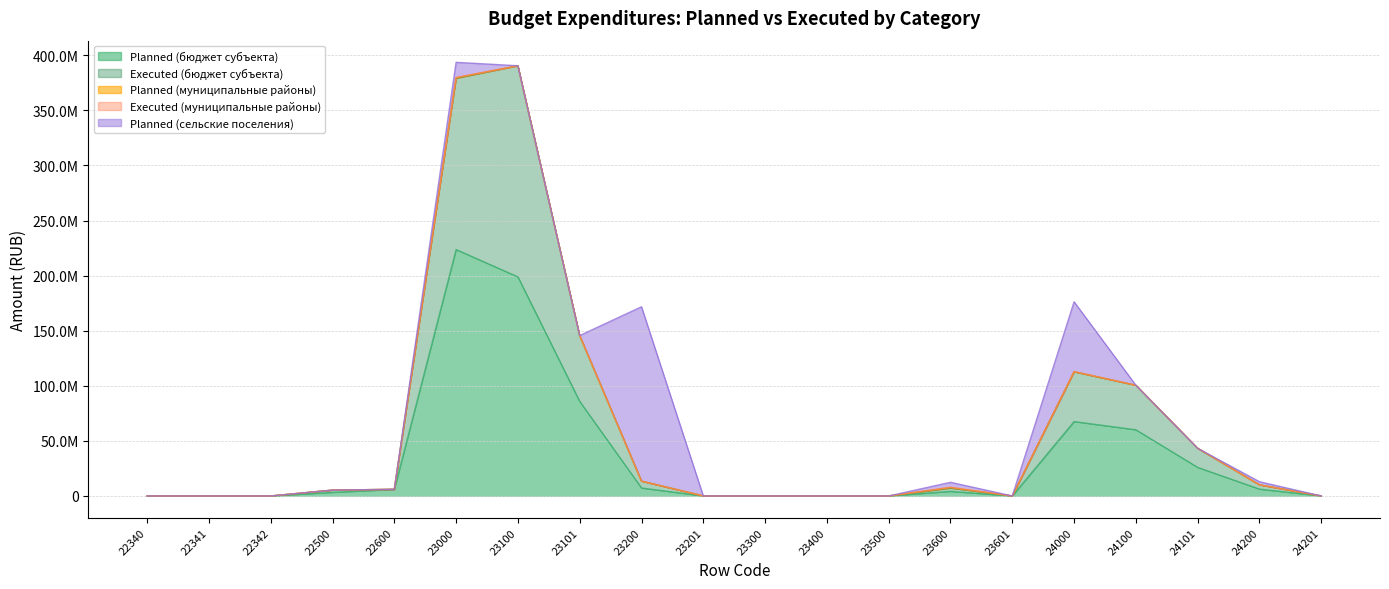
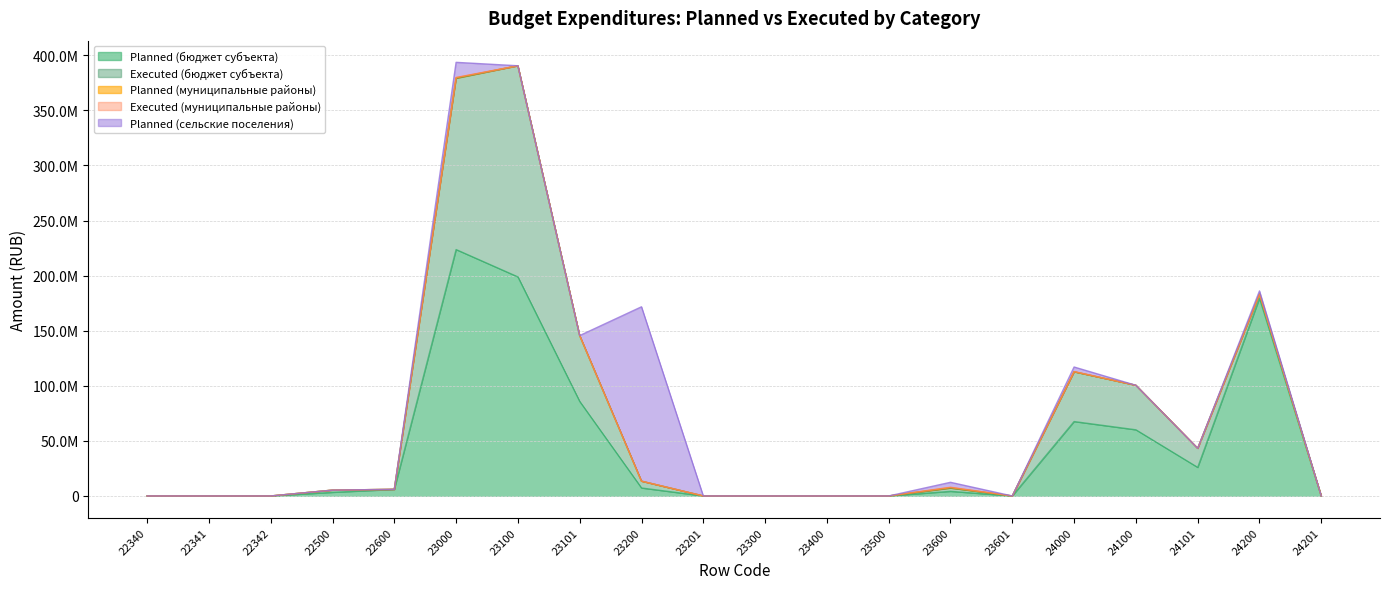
Planned (сельские поселения), 24000: 63000000 -> 4000000
Planned (бюджет субъекта), 24200: 6000000 -> 179000000
